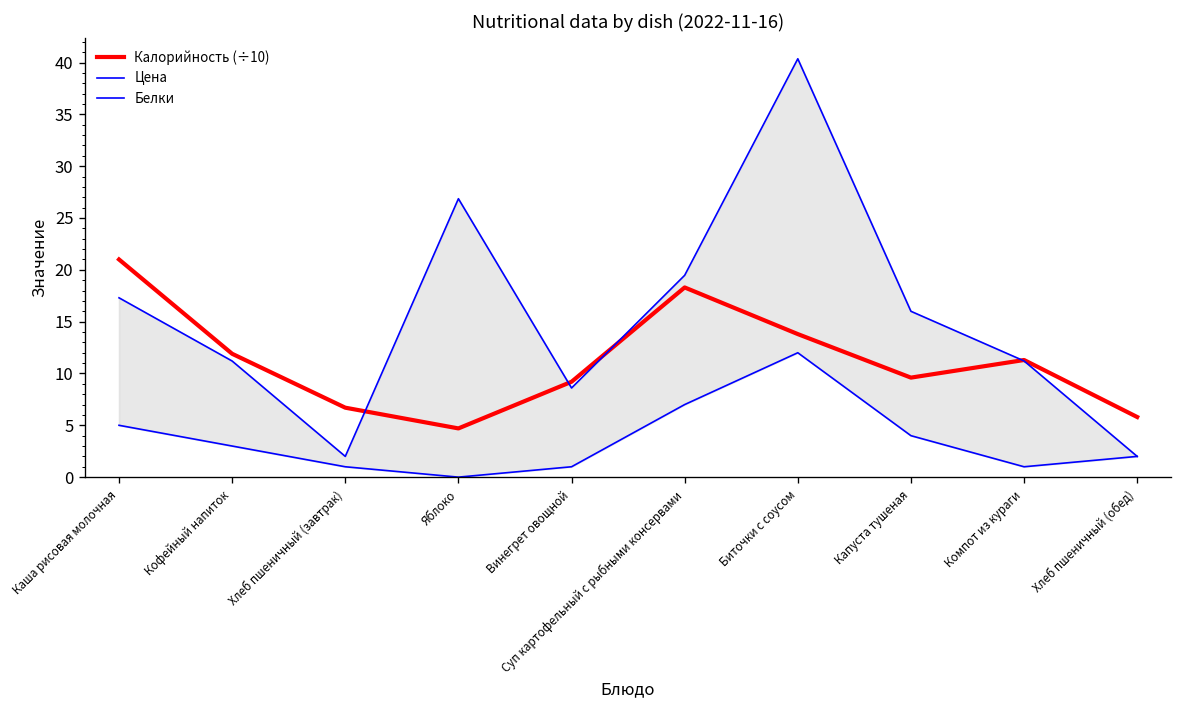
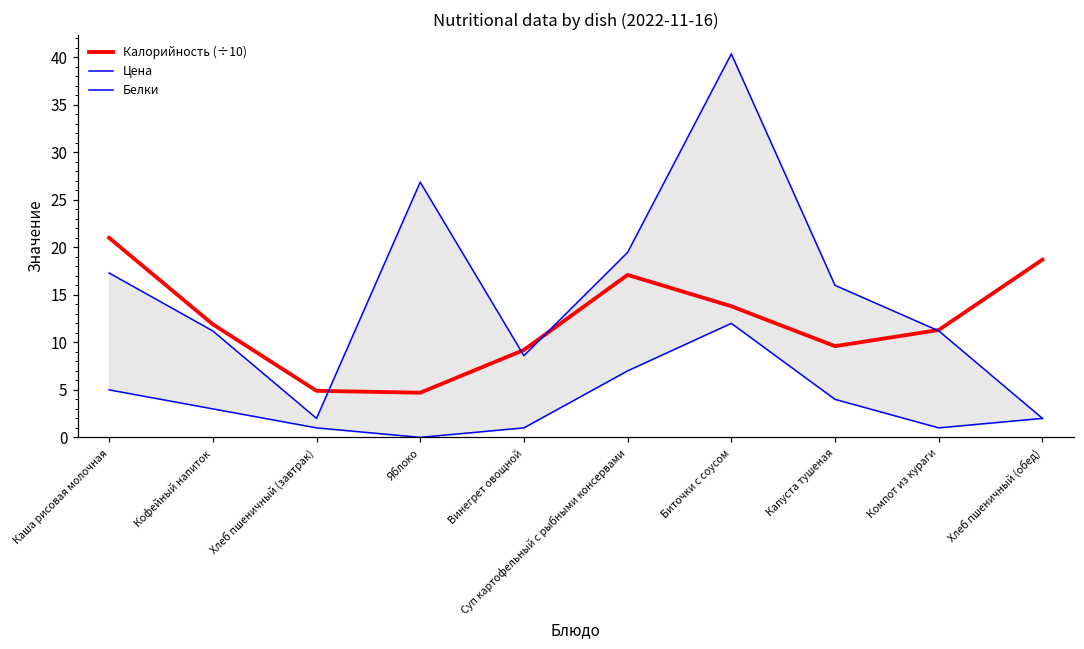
Калорийность (÷10), Хлеб пшеничный (завтрак): 7 -> 5
Калорийность (÷10), Суп картофельный с рыбными консервами: 18 -> 17
Калорийность (÷10), Хлеб пшеничный (обед): 6 -> 19
